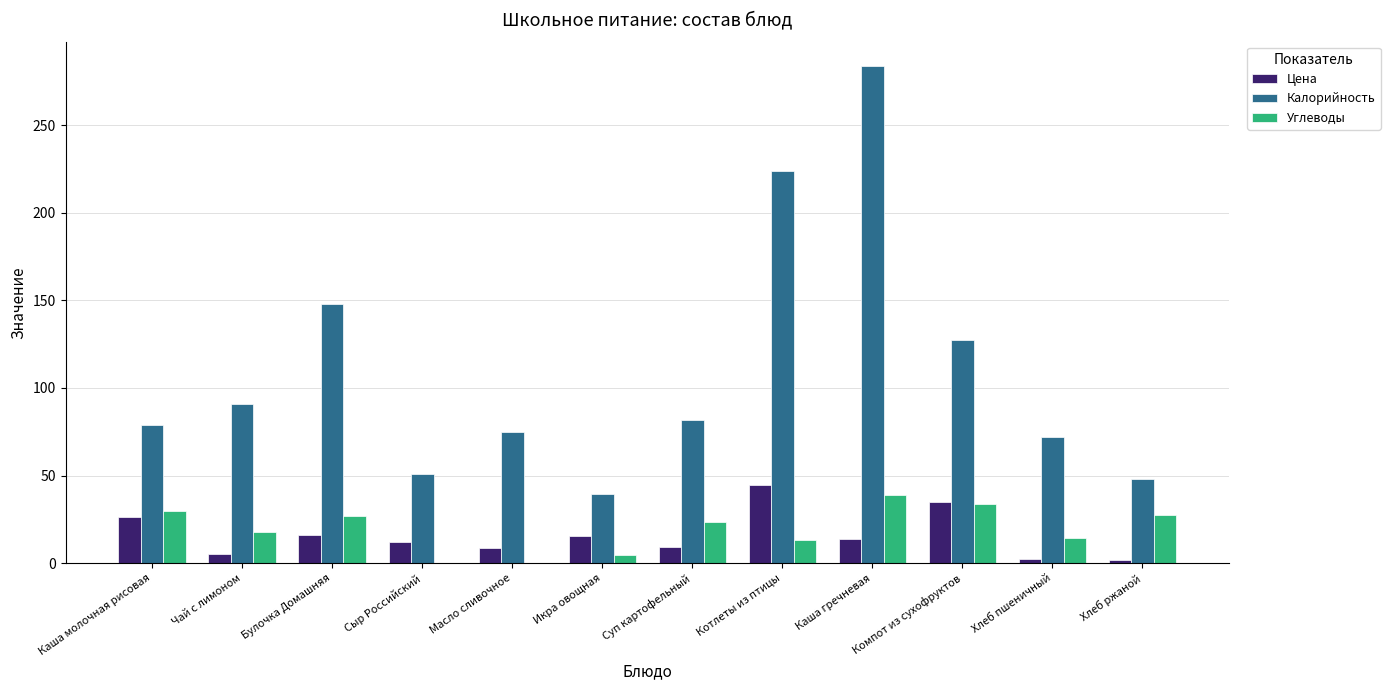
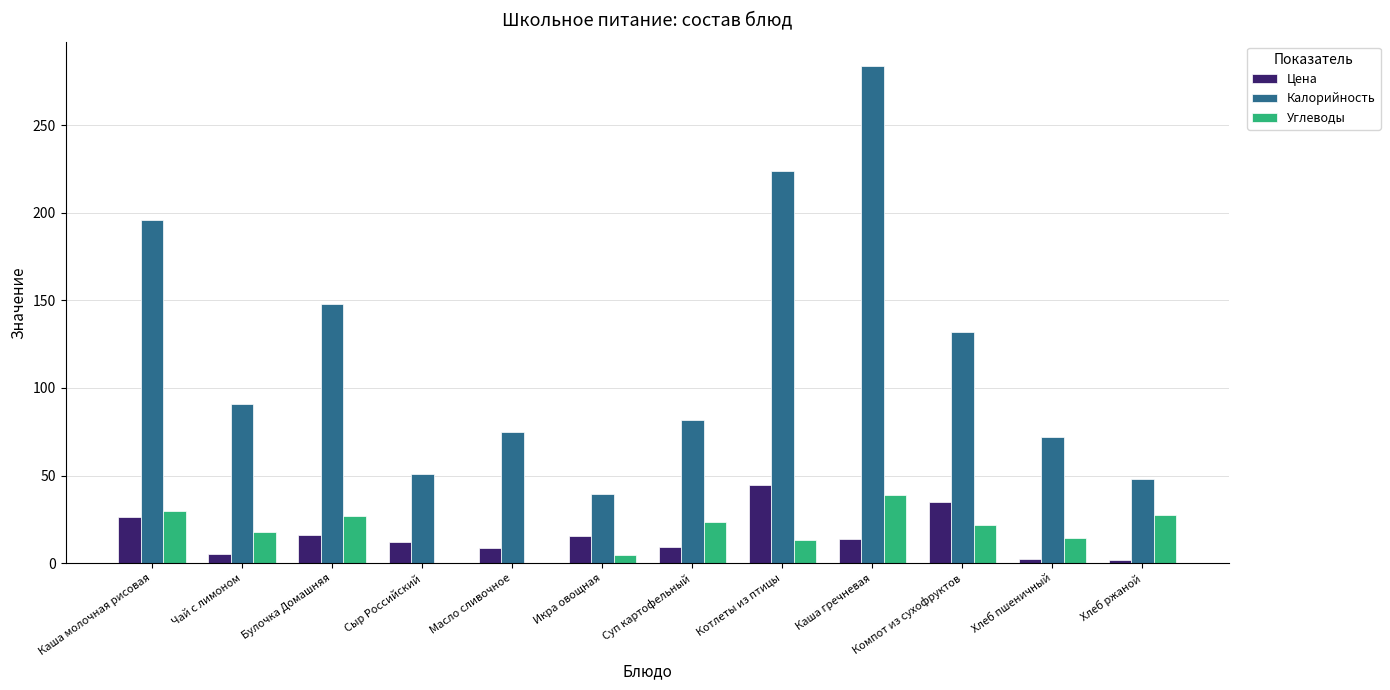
Калорийность, Каша молочная рисовая: 79 -> 196
Калорийность, Компот из сухофруктов: 127 -> 132
Углеводы, Компот из сухофруктов: 34 -> 22
